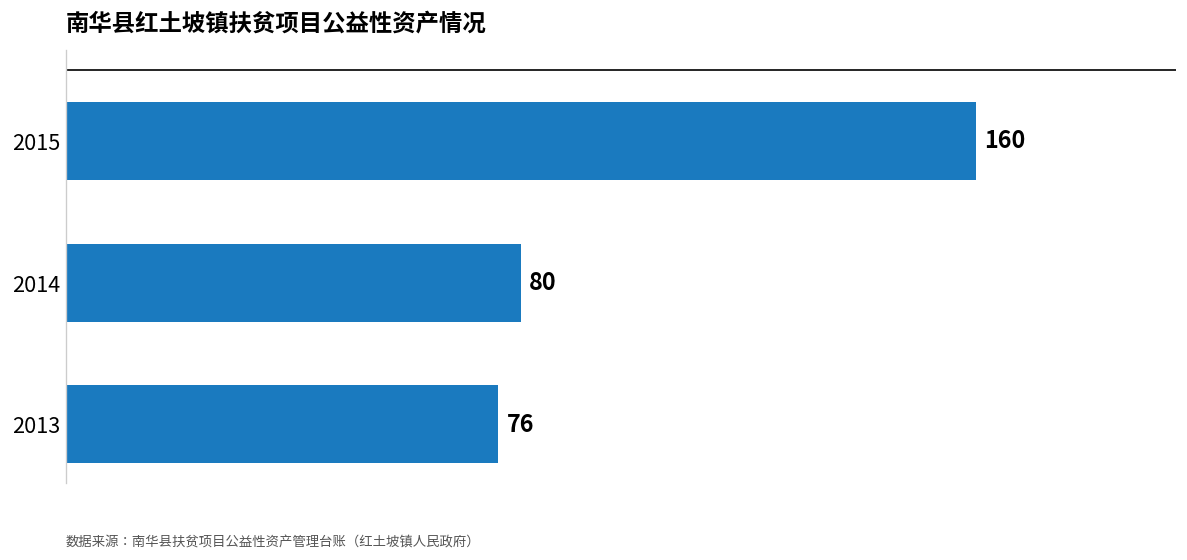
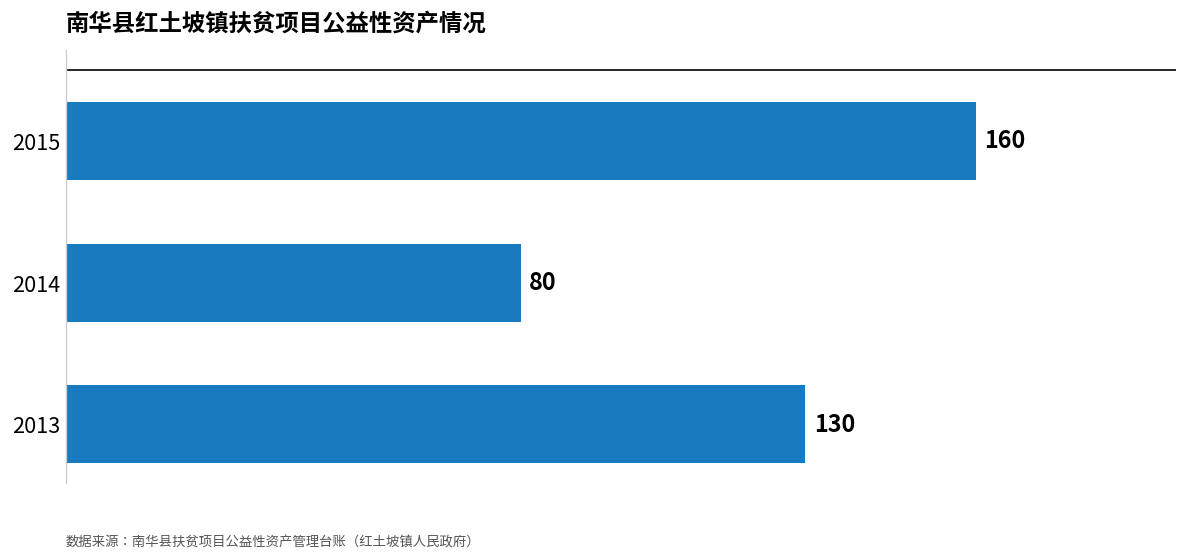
2013: 76 -> 130
